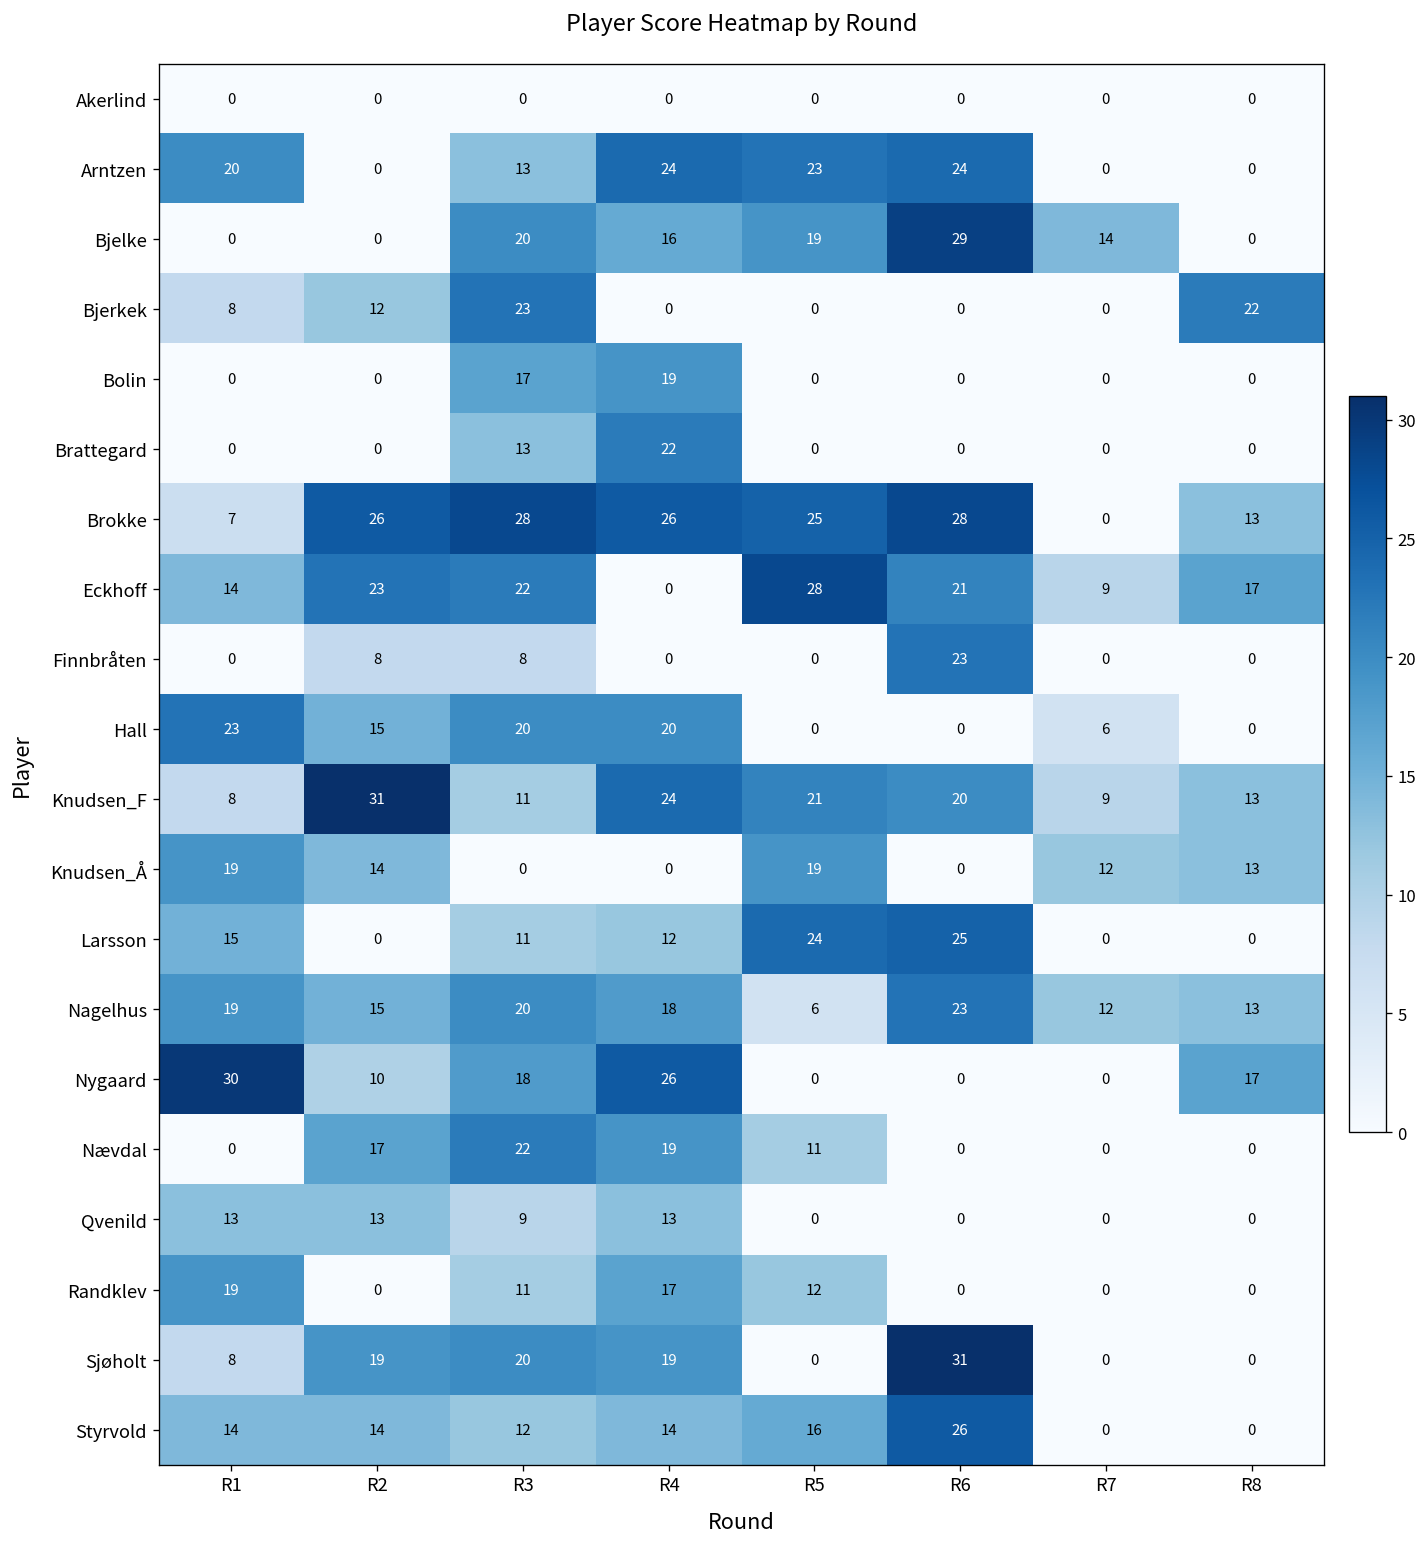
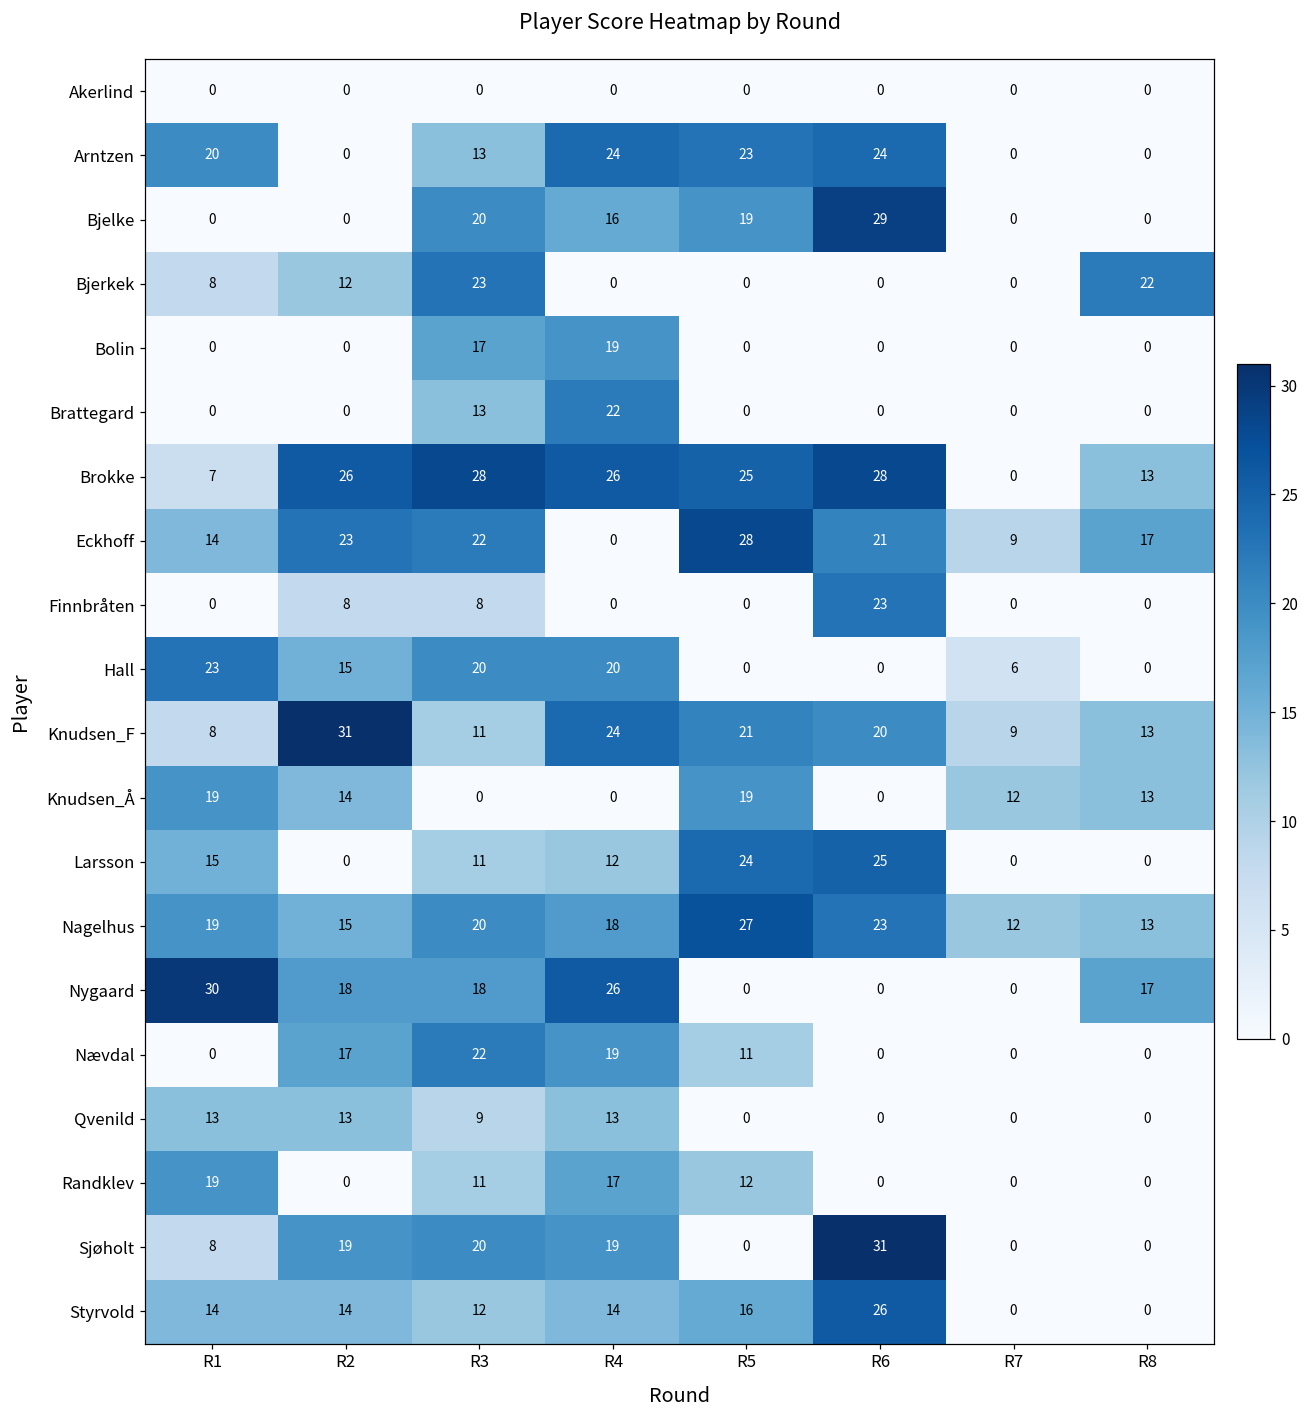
Bjelke, R7: 14 -> 0
Nagelhus, R5: 6 -> 27
Nygaard, R2: 10 -> 18
